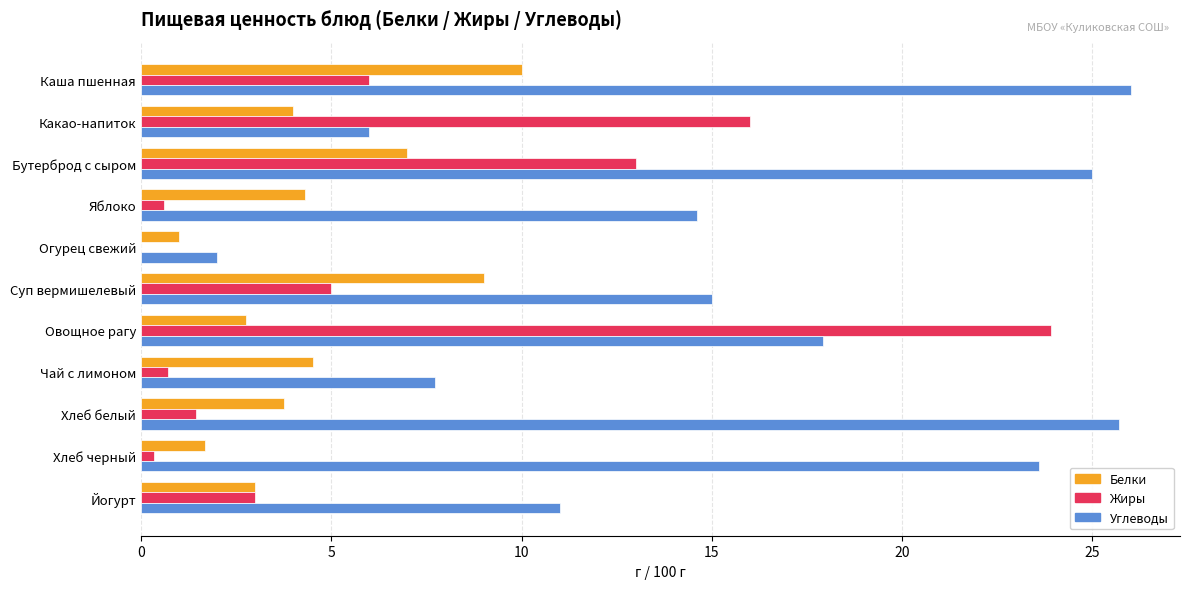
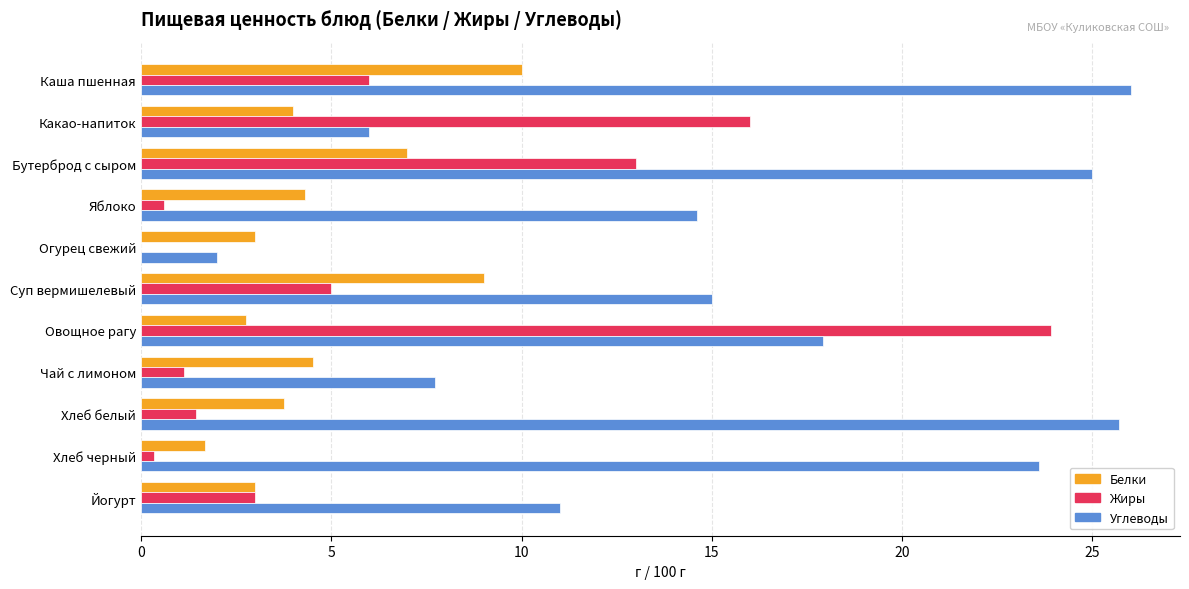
Белки, Огурец свежий: 1 -> 3
Жиры, Чай с лимоном: 0.7 -> 1.1
